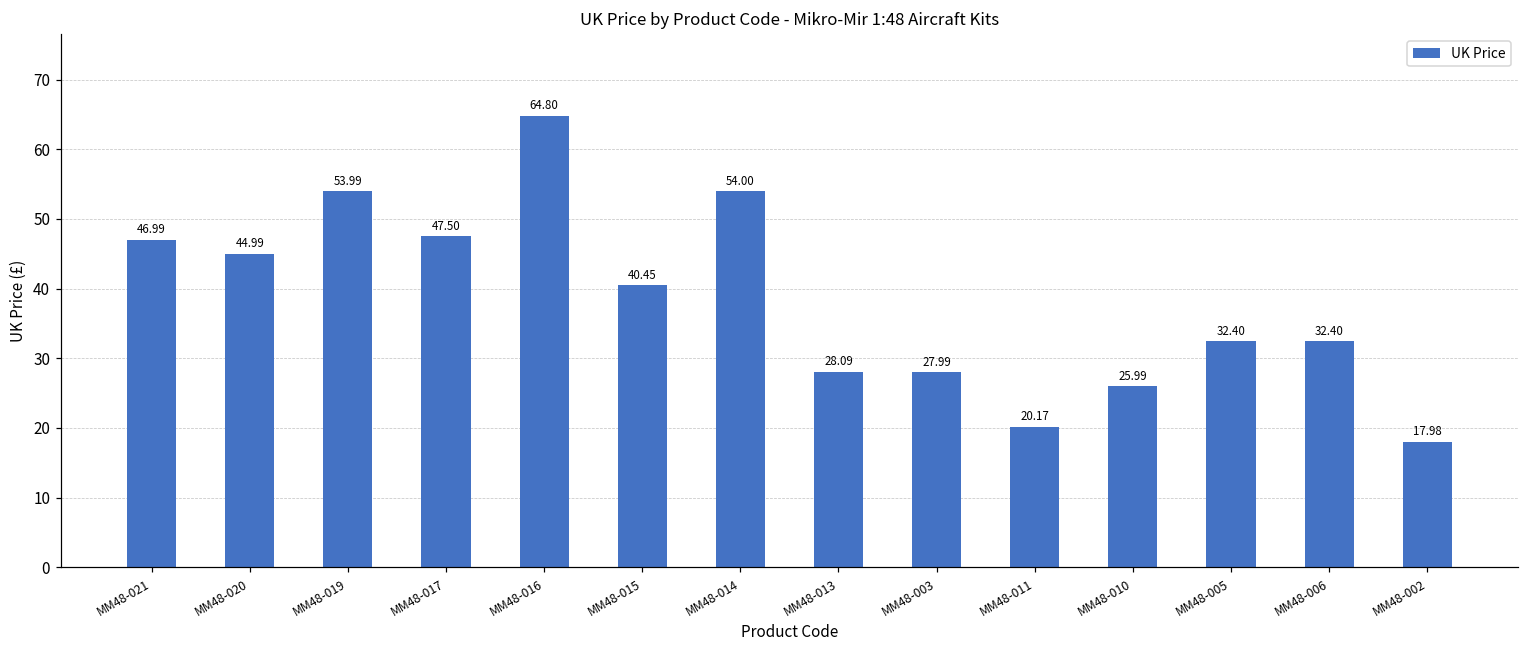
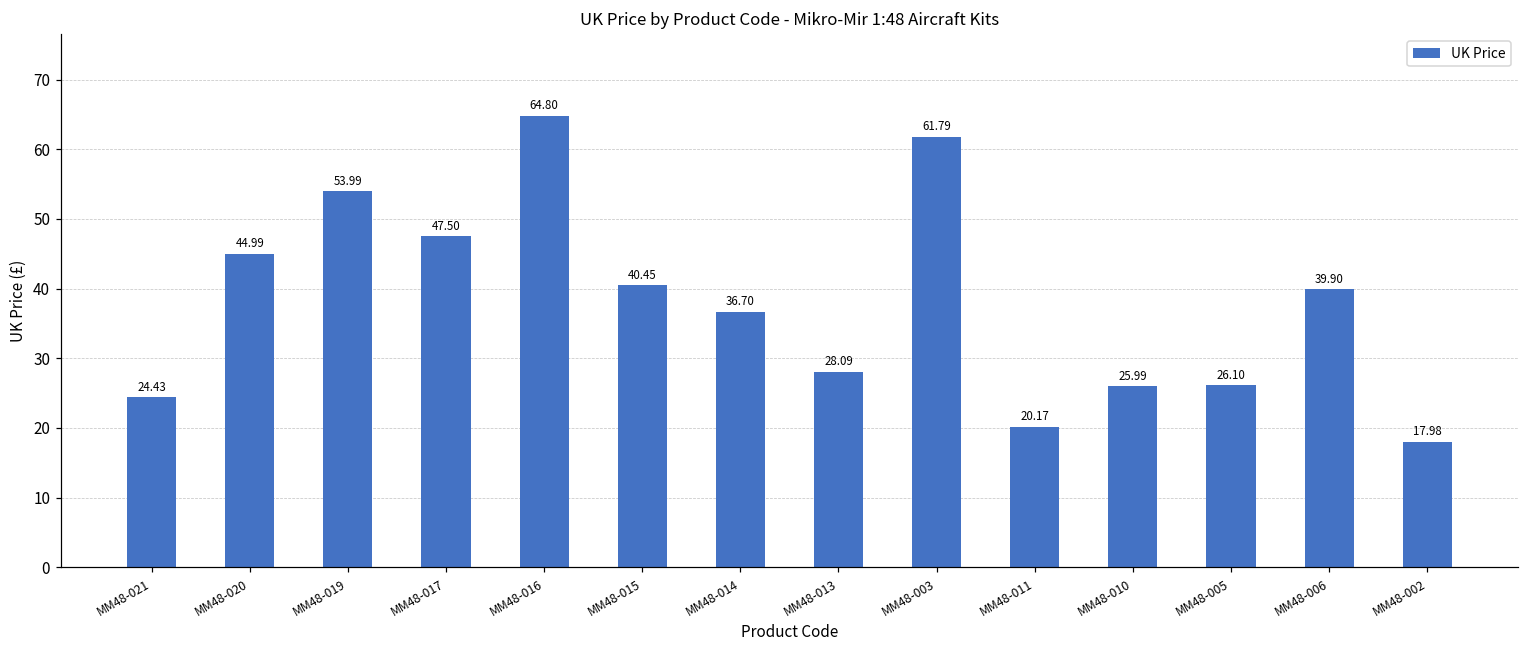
MM48-021: 46.99 -> 24.43
MM48-014: 54.00 -> 36.70
MM48-003: 27.99 -> 61.79
MM48-005: 32.40 -> 26.10
MM48-006: 32.40 -> 39.90
